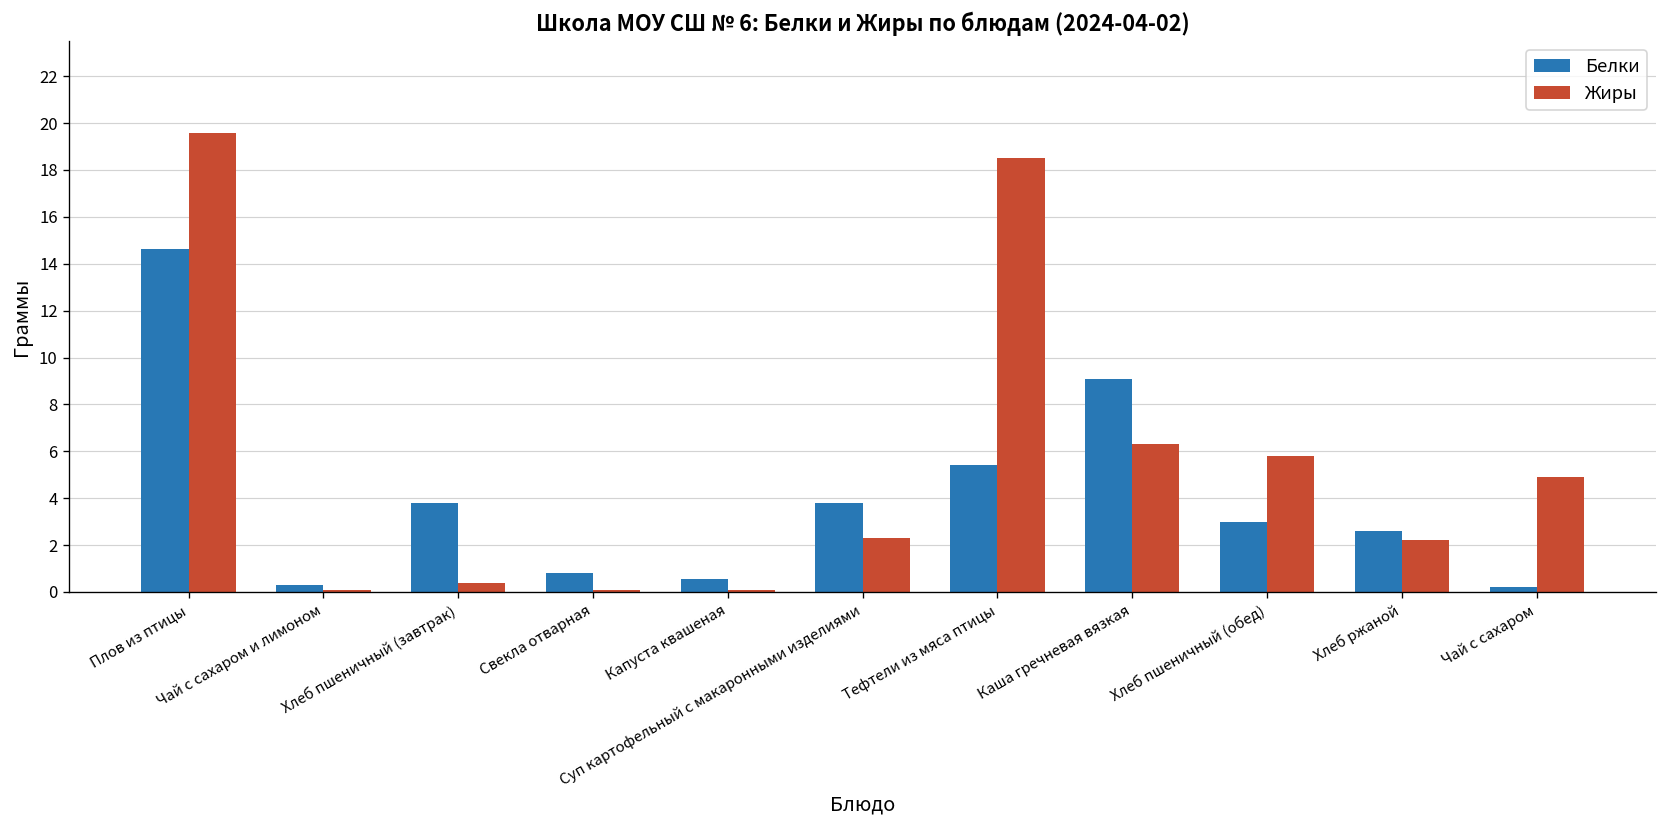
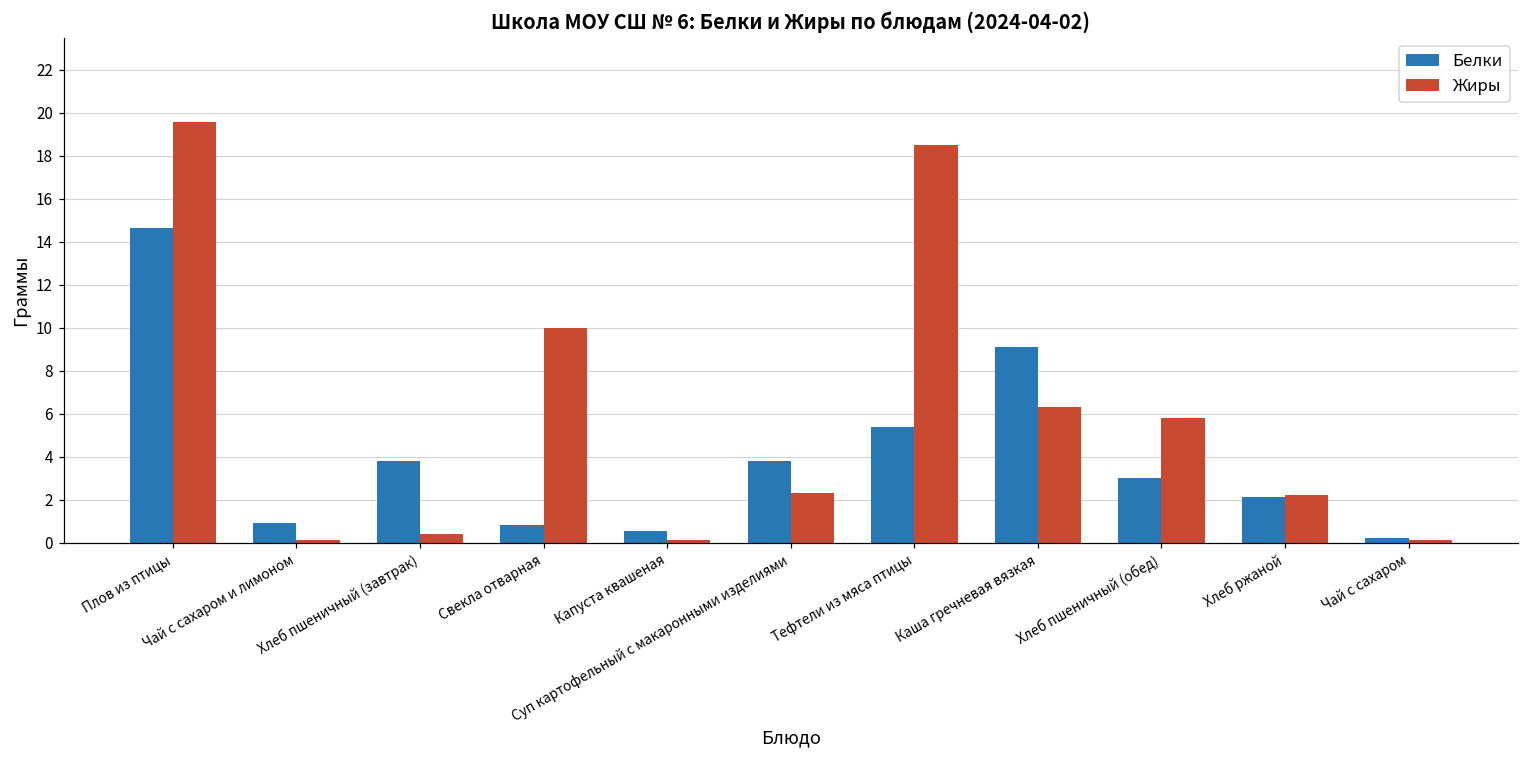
Белки, Чай с сахаром и лимоном: 0.3 -> 0.9
Жиры, Свекла отварная: 0.1 -> 10.0
Белки, Хлеб ржаной: 2.6 -> 2.1
Жиры, Чай с сахаром: 4.9 -> 0.1
